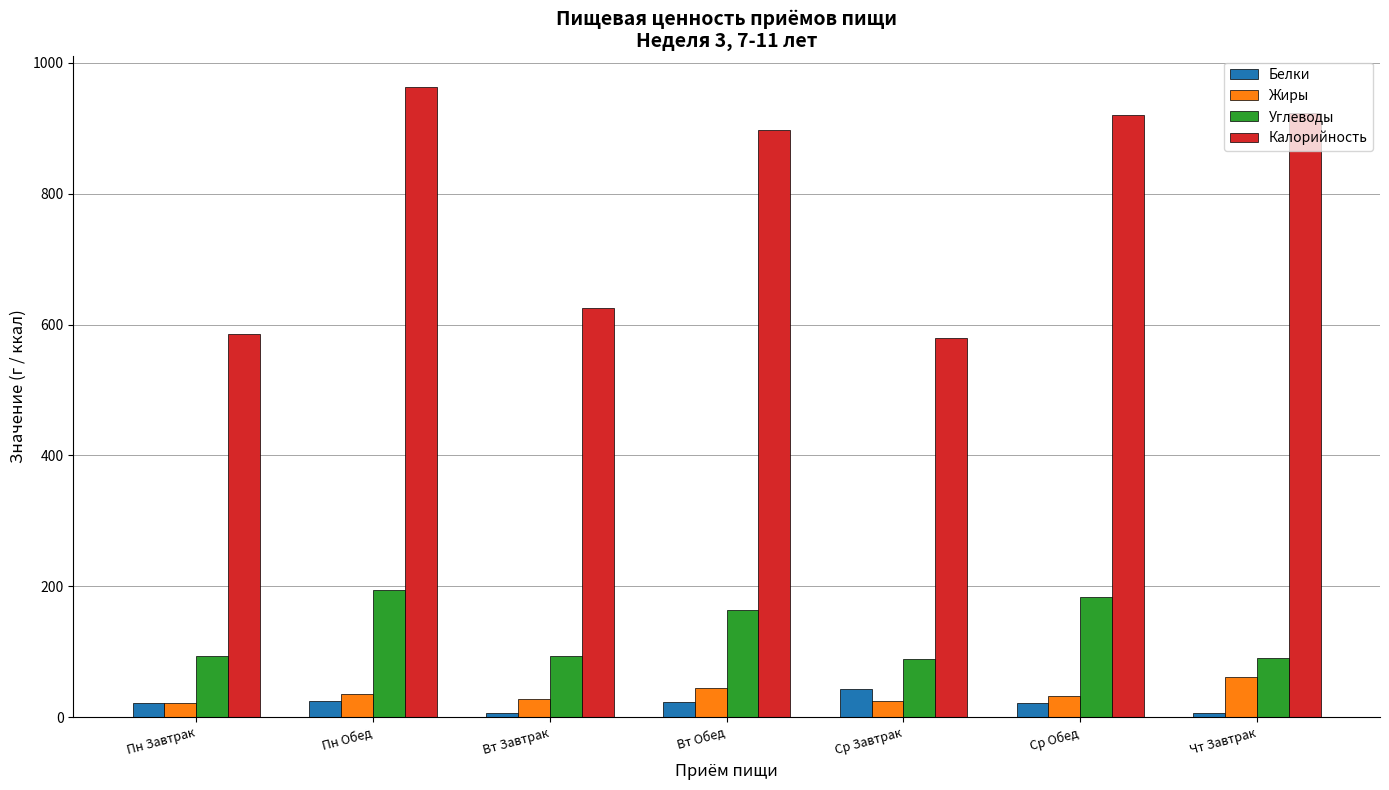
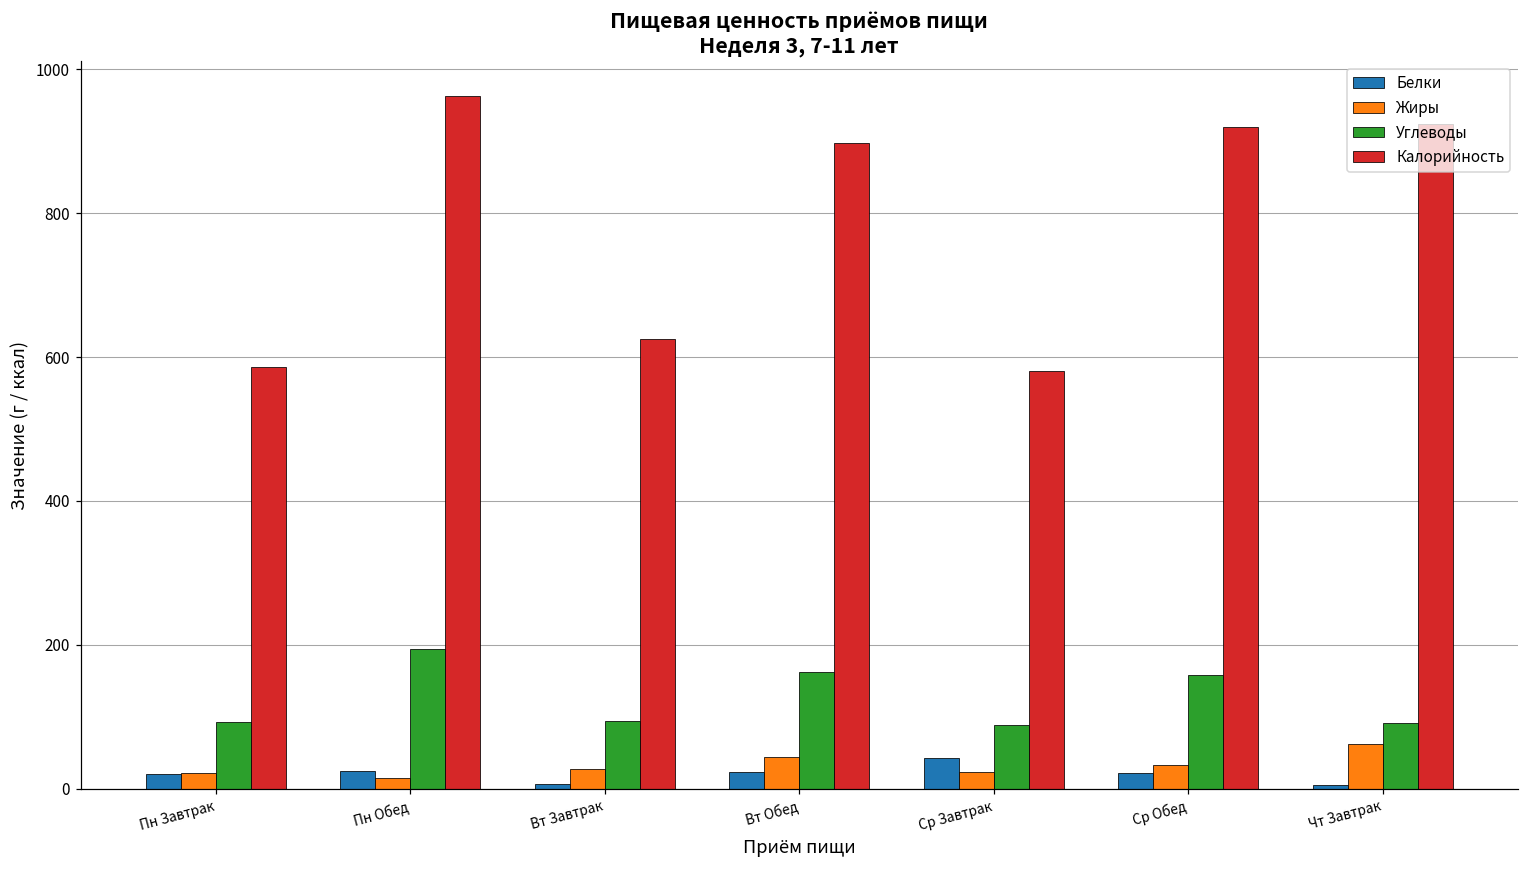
Жиры, Пн Обед: 40 -> 20
Углеводы, Ср Обед: 180 -> 160
